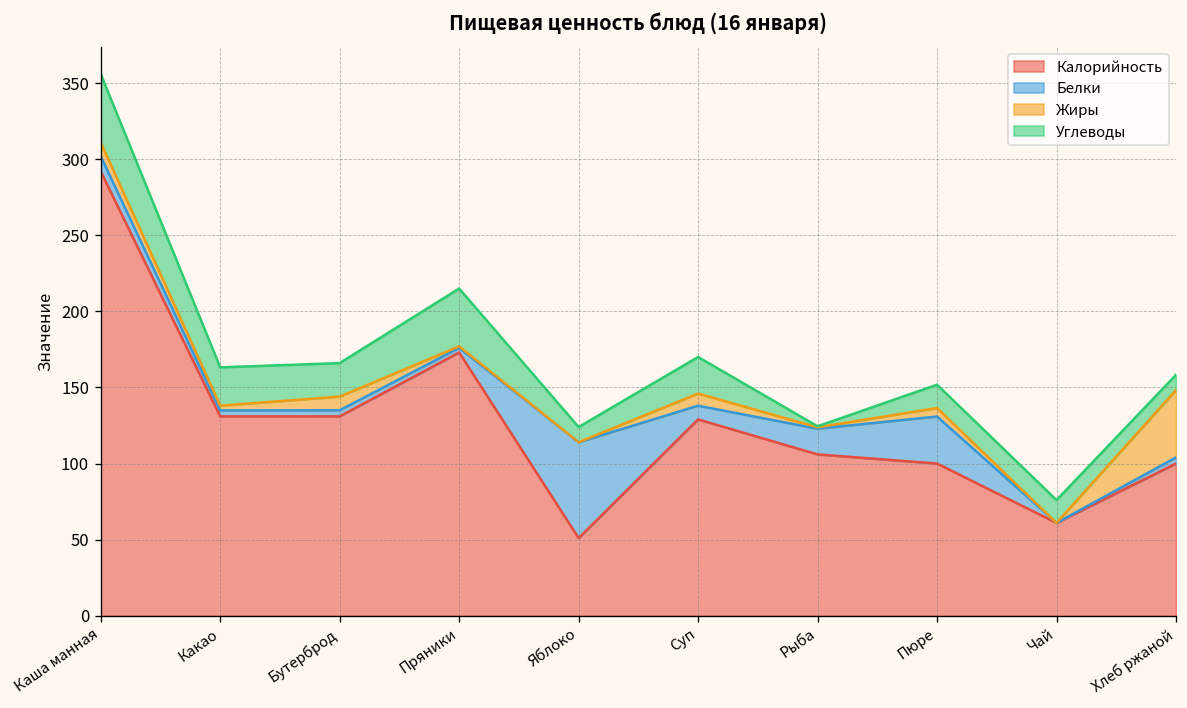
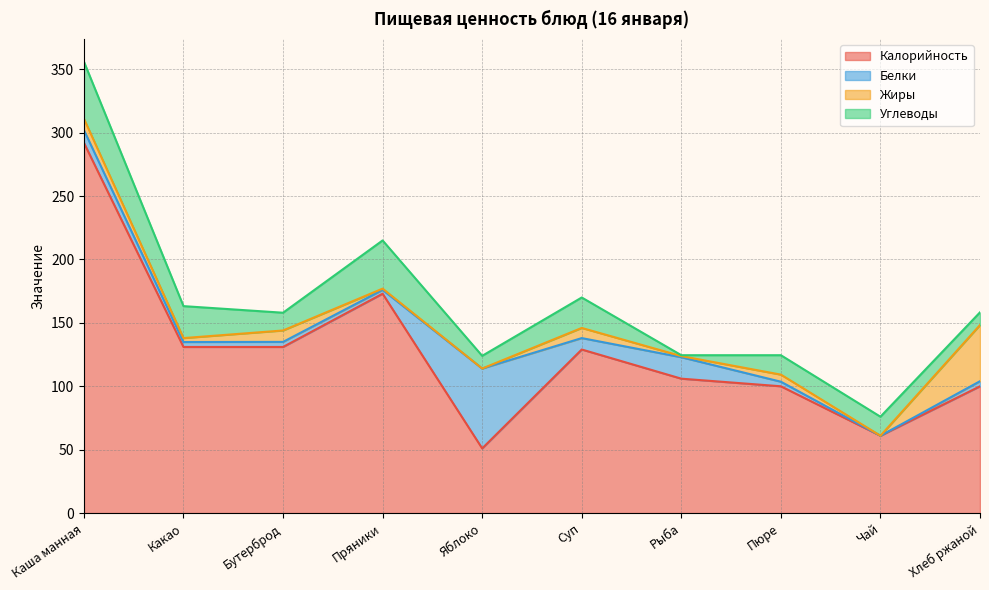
Углеводы, Бутерброд: 22 -> 14
Белки, Пюре: 31 -> 4
